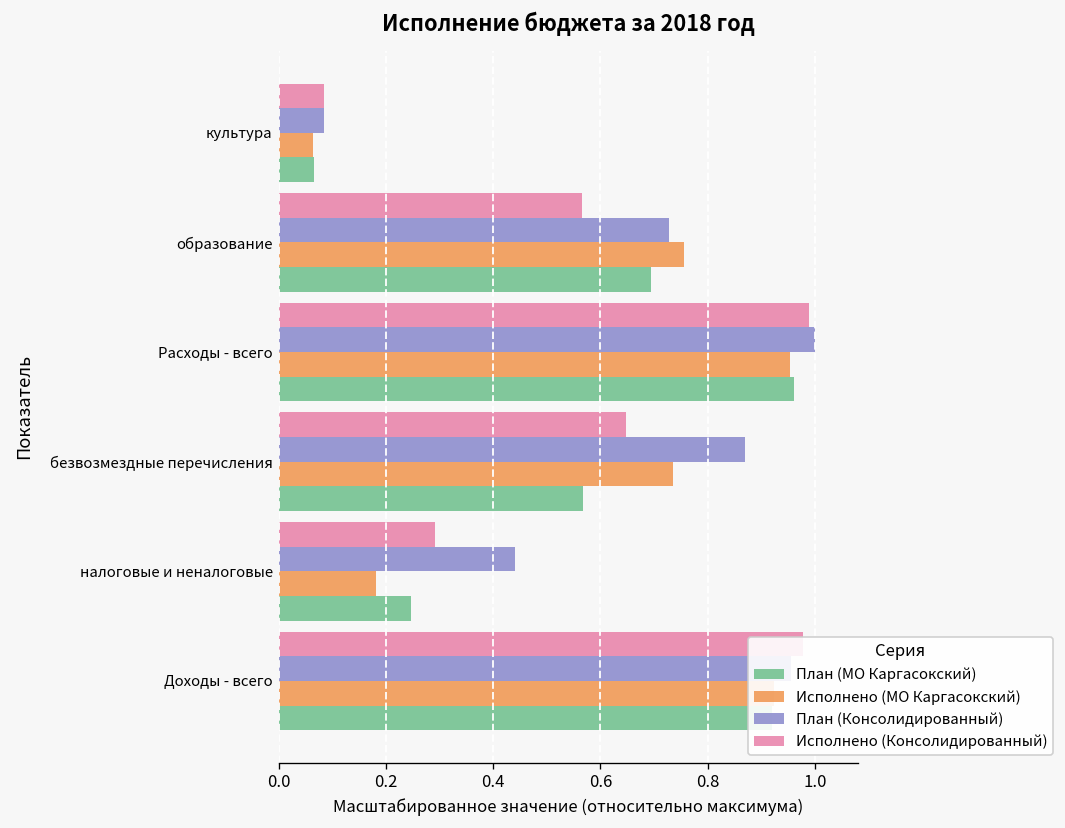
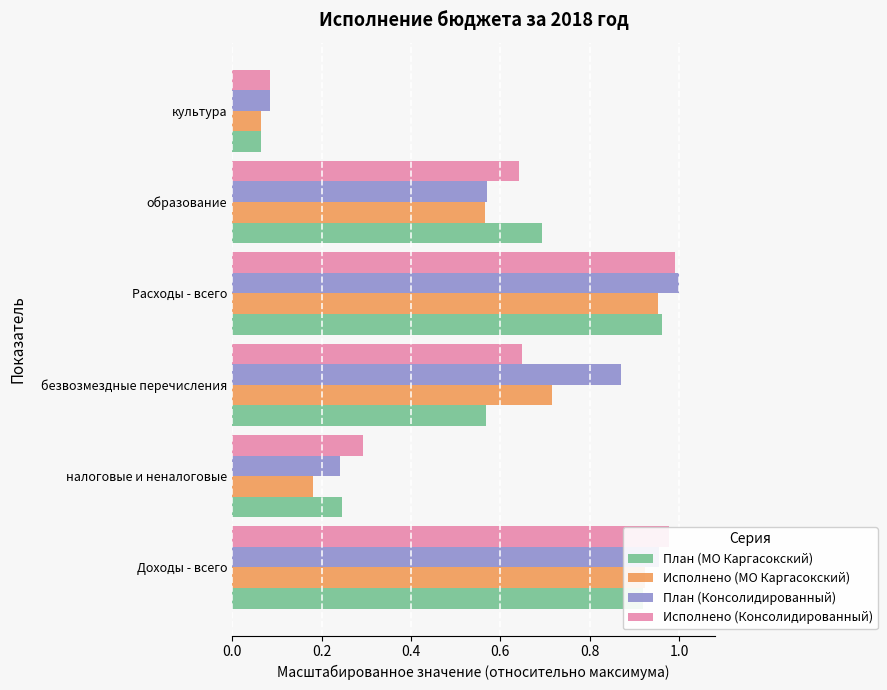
Исполнено (Консолидированный), образование: 0.57 -> 0.64
План (Консолидированный), образование: 0.73 -> 0.57
Исполнено (МО Каргасокский), образование: 0.76 -> 0.57
Исполнено (МО Каргасокский), безвозмездные перечисления: 0.74 -> 0.72
План (Консолидированный), налоговые и неналоговые: 0.44 -> 0.24
